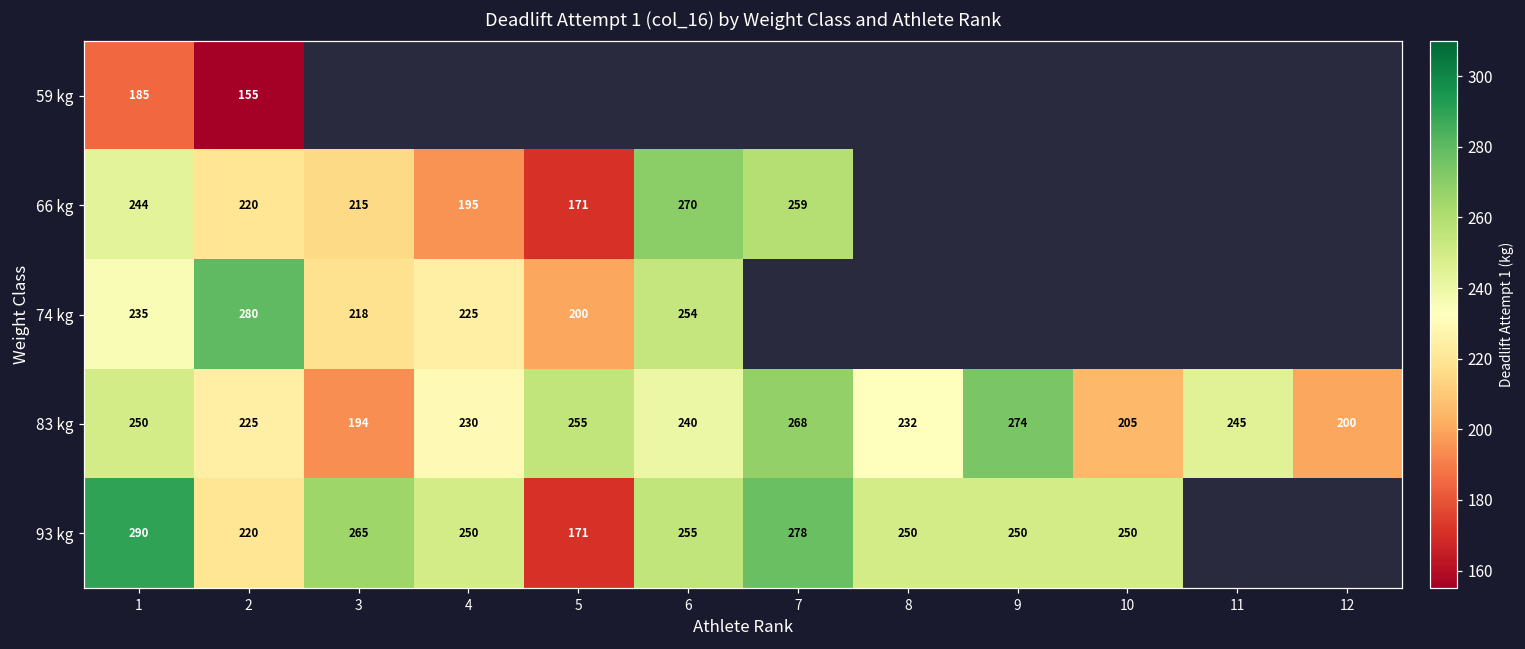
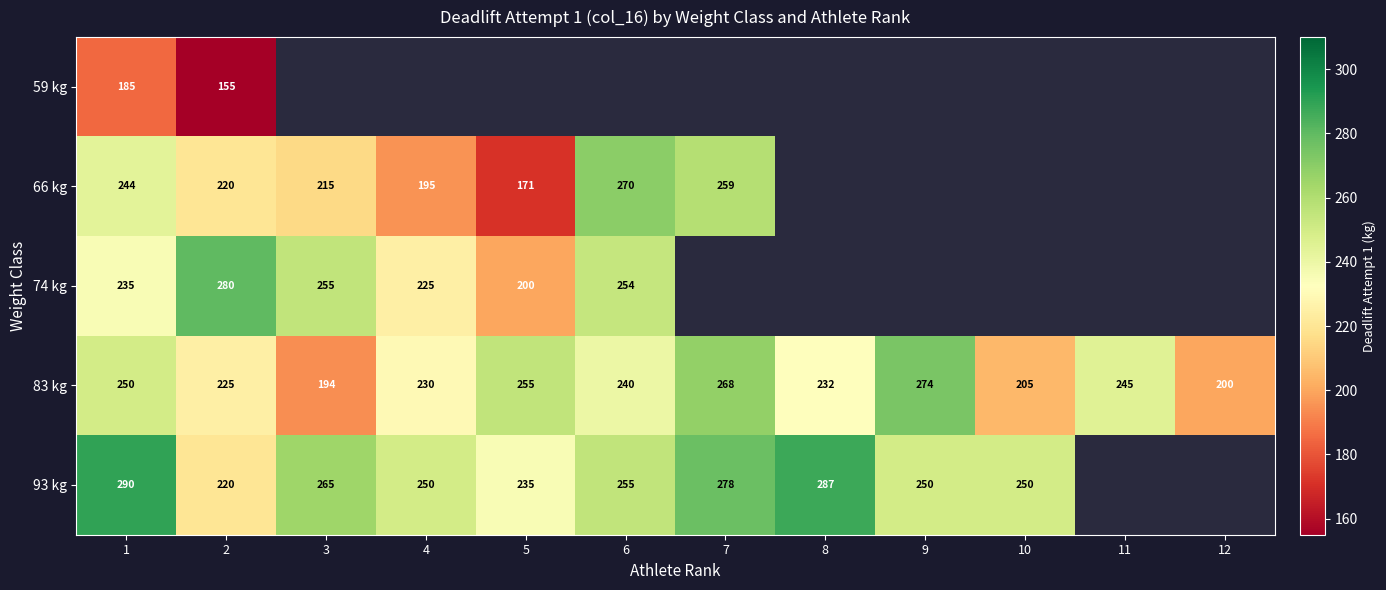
74 kg, 3: 218 -> 255
93 kg, 5: 171 -> 235
93 kg, 8: 250 -> 287
